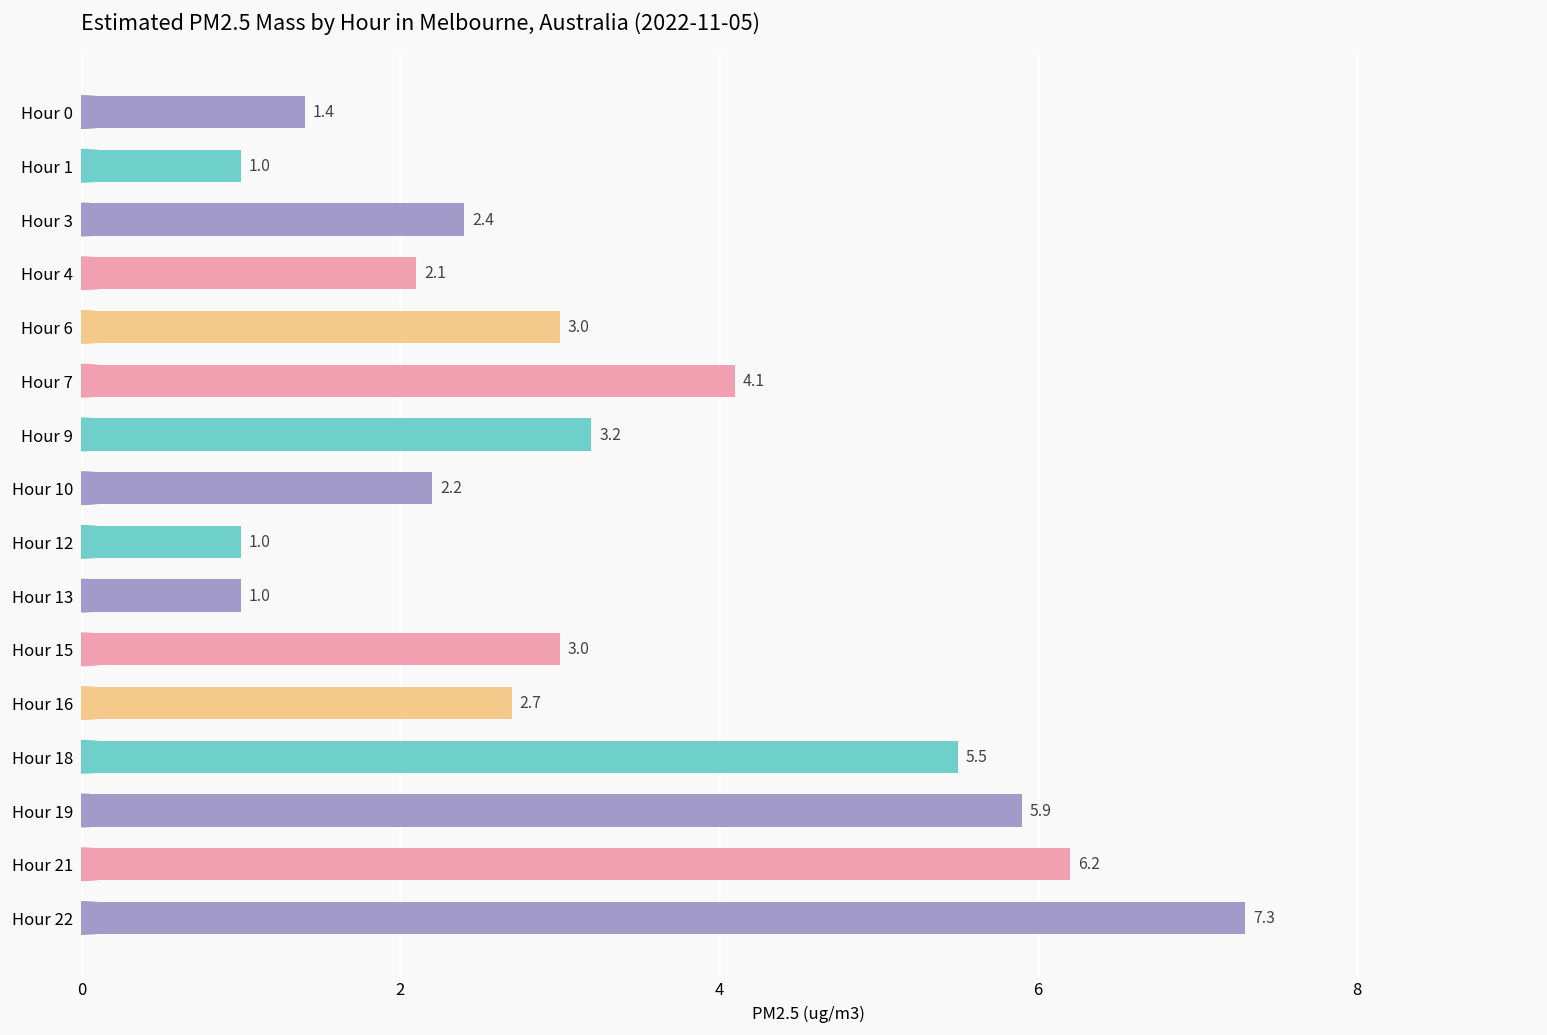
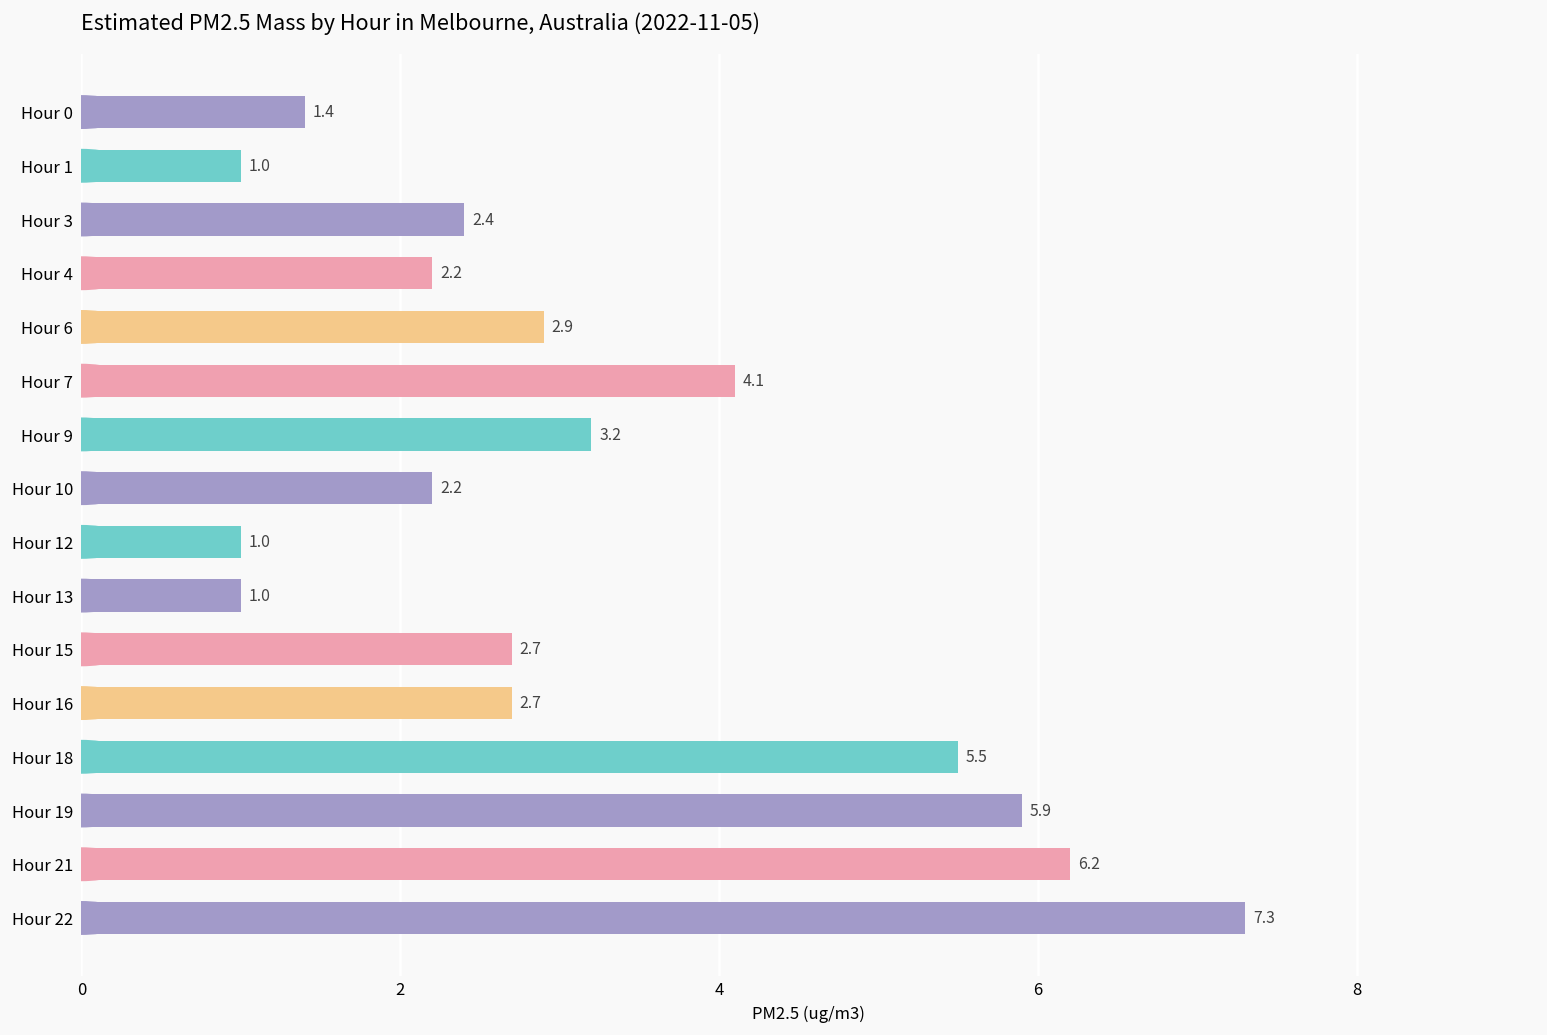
Hour 4: 2.1 -> 2.2
Hour 6: 3.0 -> 2.9
Hour 15: 3.0 -> 2.7
